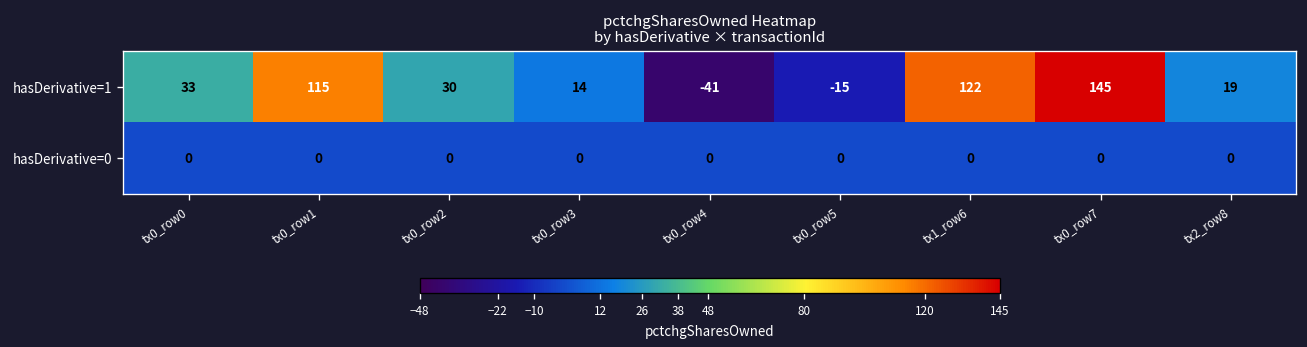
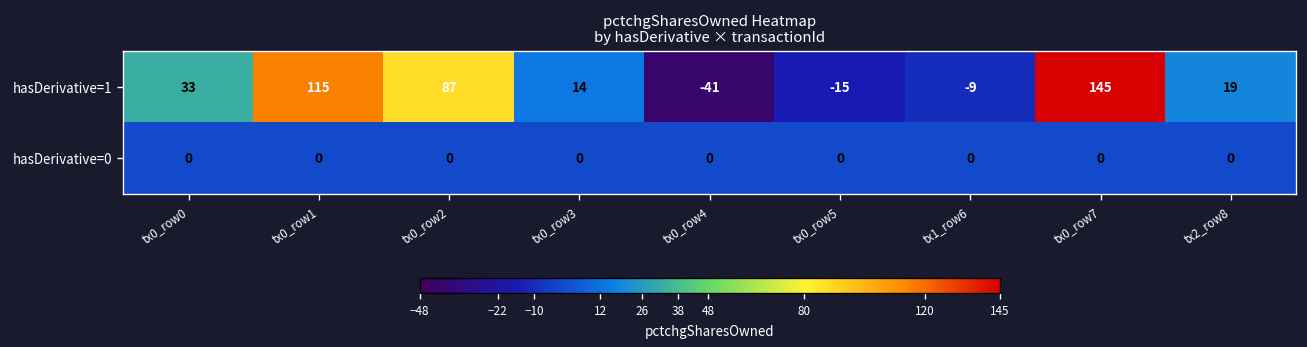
hasDerivative=1, tx0_row2: 30 -> 87
hasDerivative=1, tx1_row6: 122 -> -9
